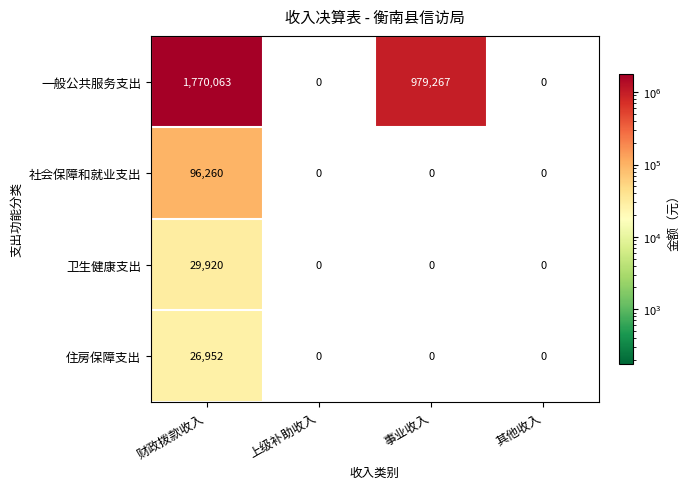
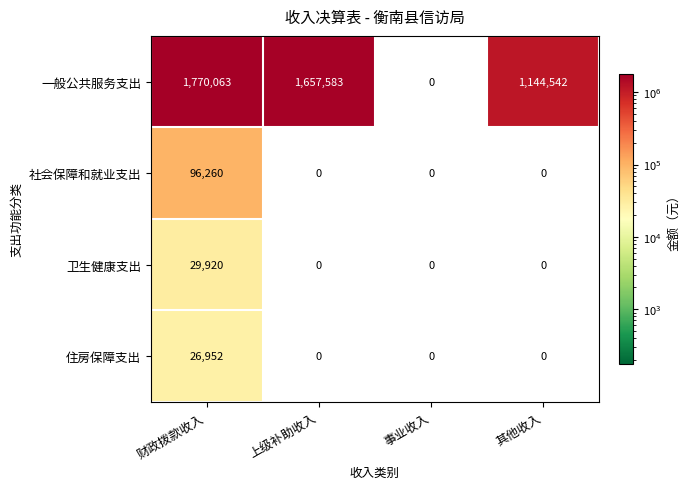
一般公共服务支出, 上级补助收入: 0 -> 1,657,583
一般公共服务支出, 事业收入: 979,267 -> 0
一般公共服务支出, 其他收入: 0 -> 1,144,542
